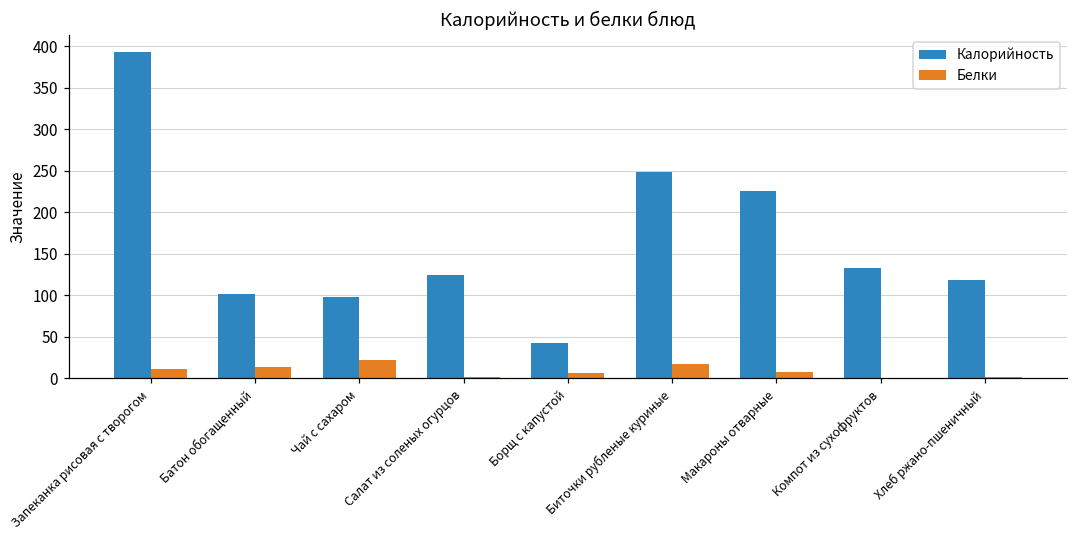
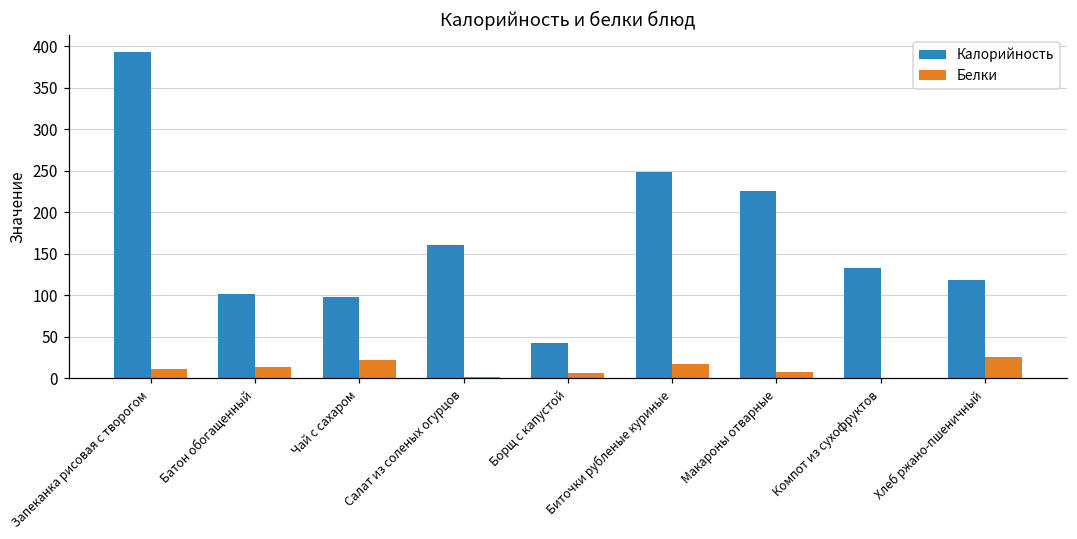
Калорийность, Салат из соленых огурцов: 130 -> 160
Белки, Хлеб ржано-пшеничный: 0 -> 30
